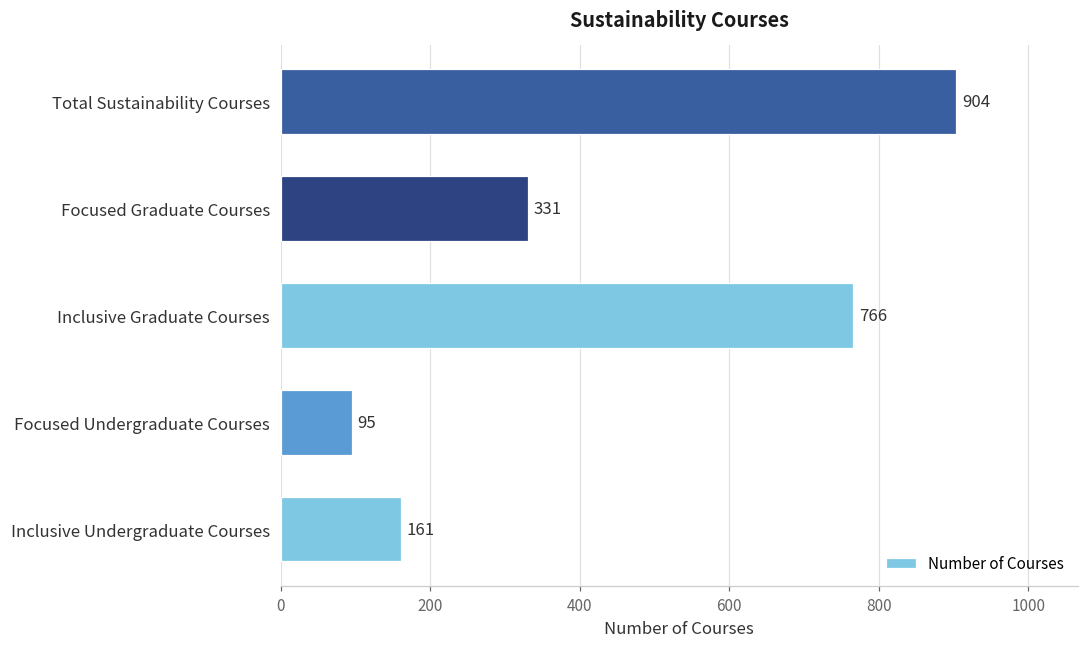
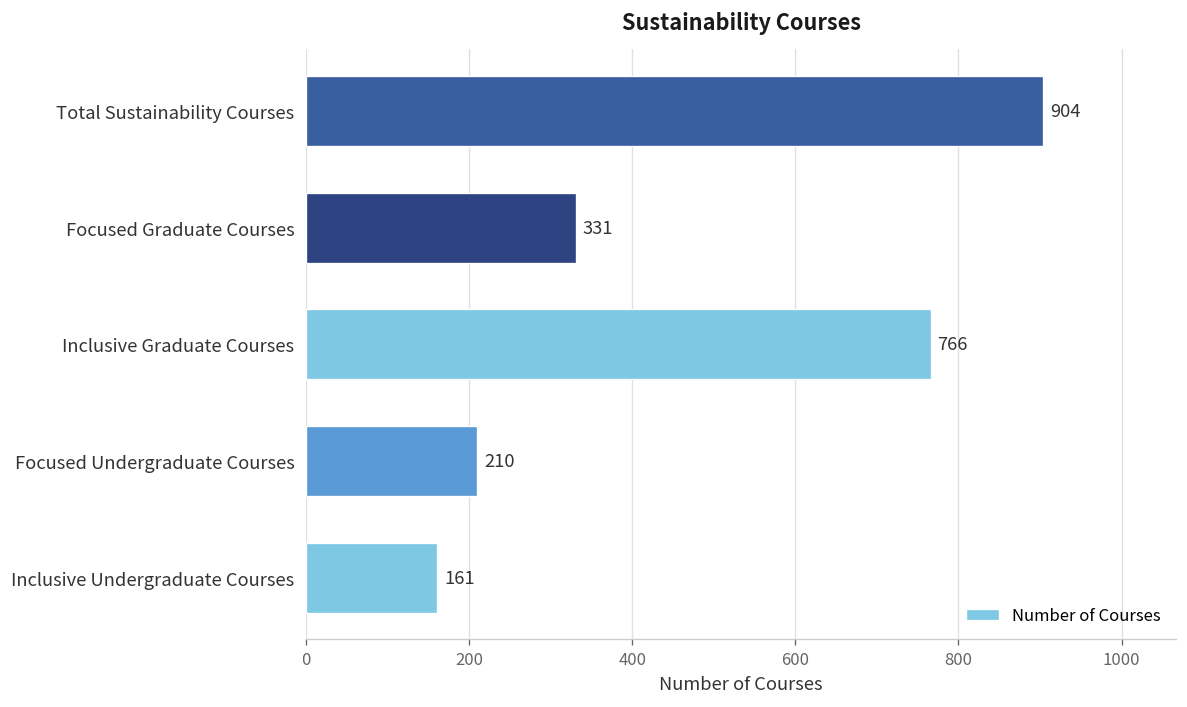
Focused Undergraduate Courses: 95 -> 210
